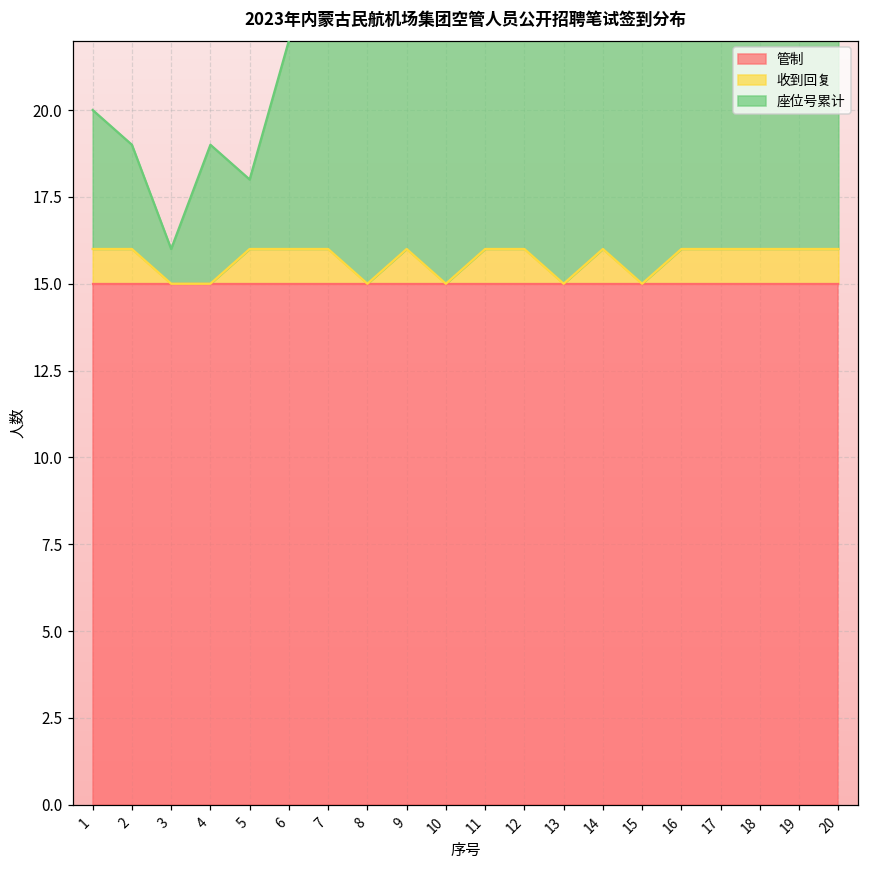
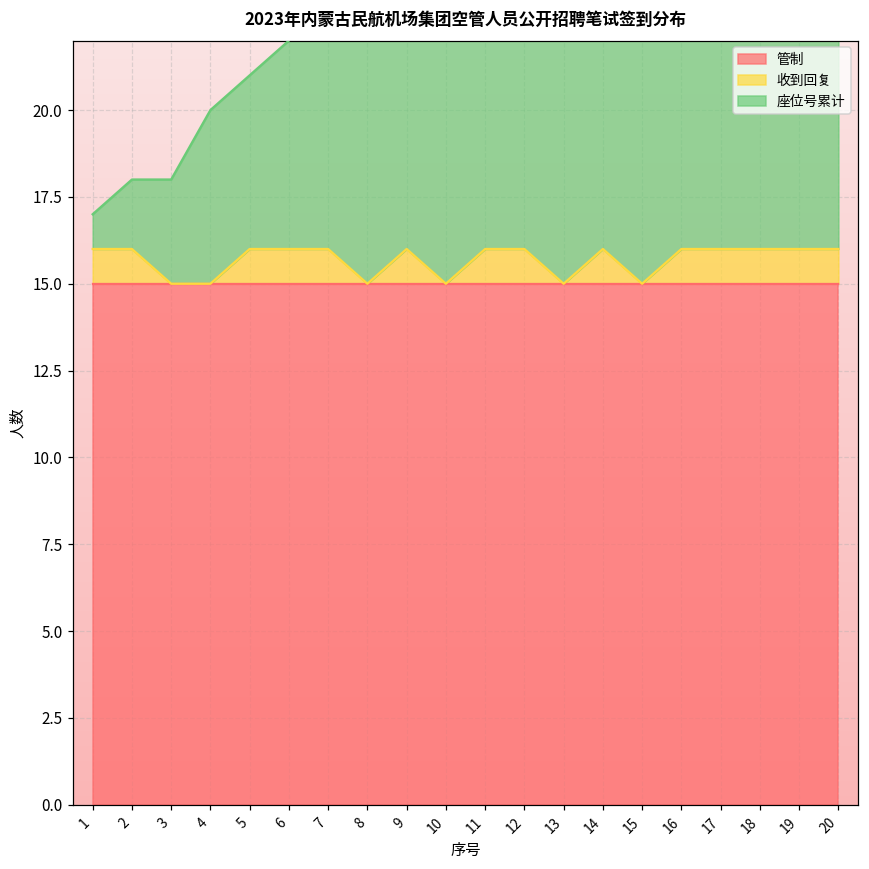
座位号累计, 1: 4 -> 1
座位号累计, 2: 3 -> 2
座位号累计, 3: 1 -> 3
座位号累计, 4: 4 -> 5
座位号累计, 5: 2 -> 5
